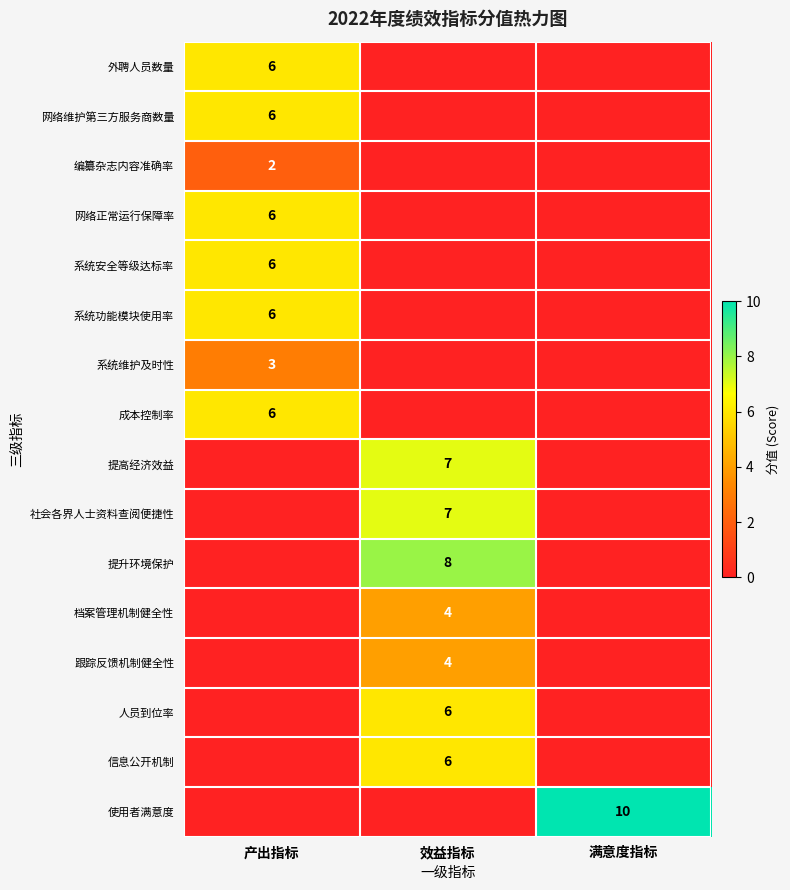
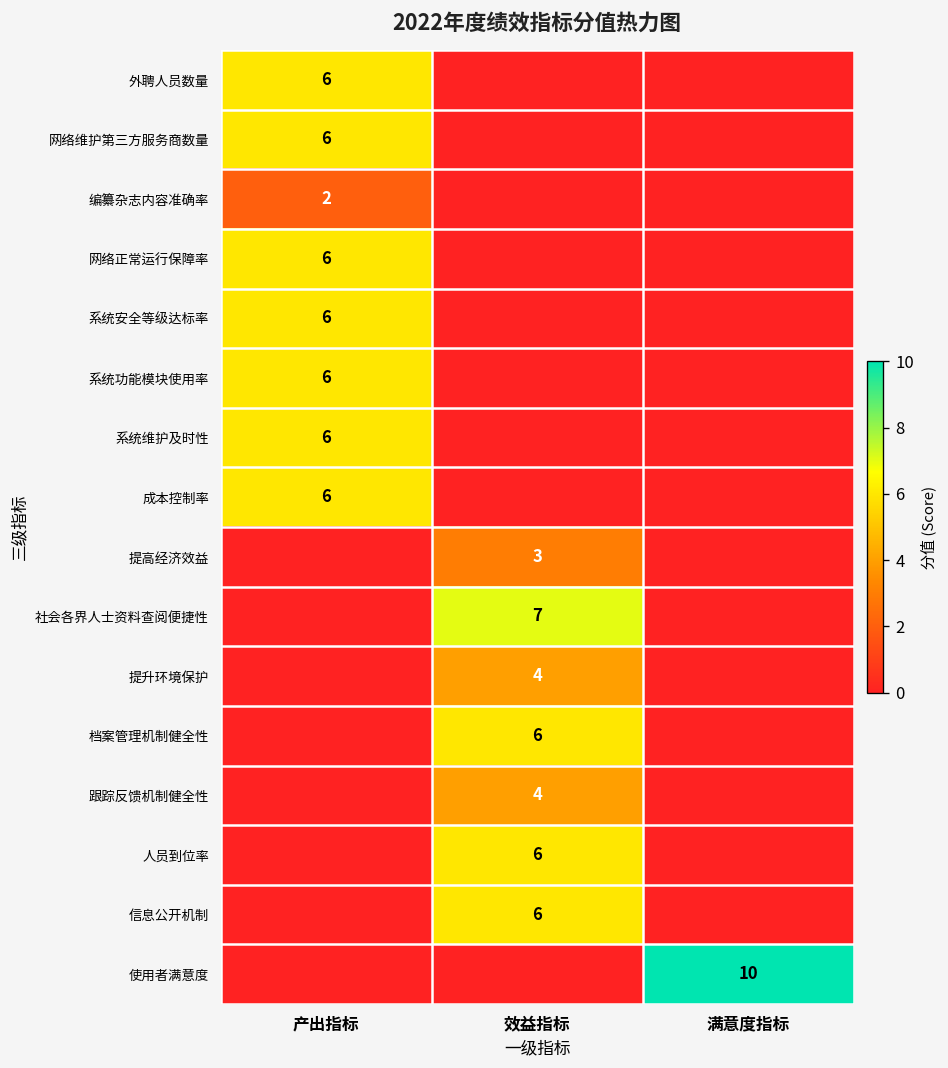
系统维护及时性, 产出指标: 3 -> 6
提高经济效益, 效益指标: 7 -> 3
提升环境保护, 效益指标: 8 -> 4
档案管理机制健全性, 效益指标: 4 -> 6
